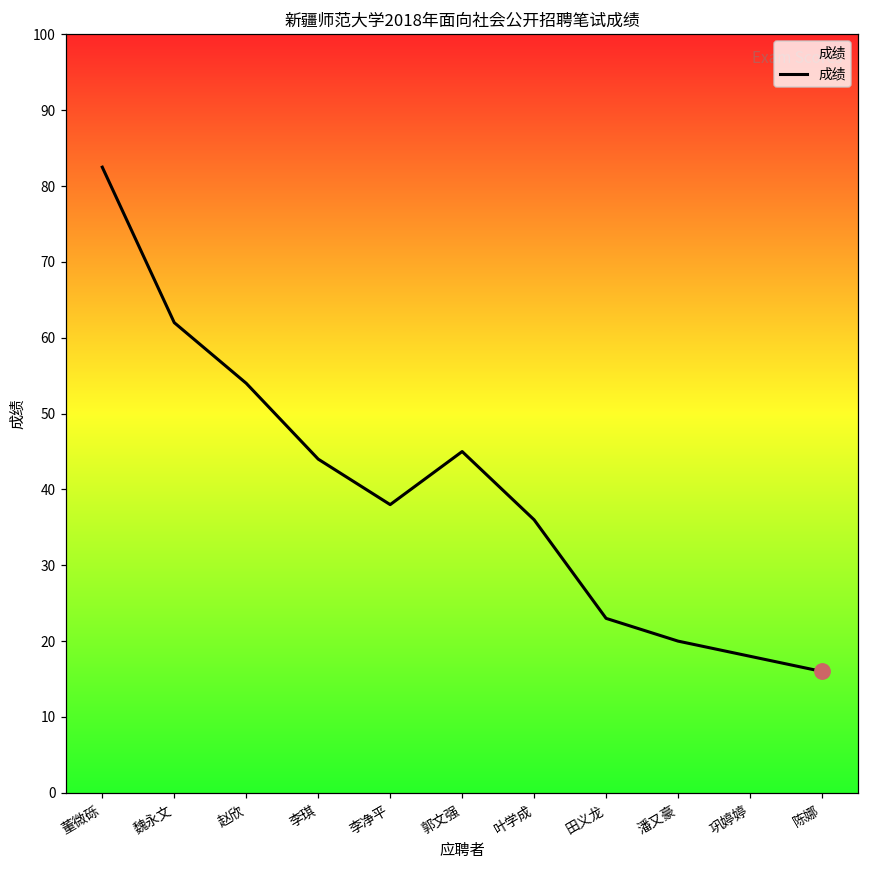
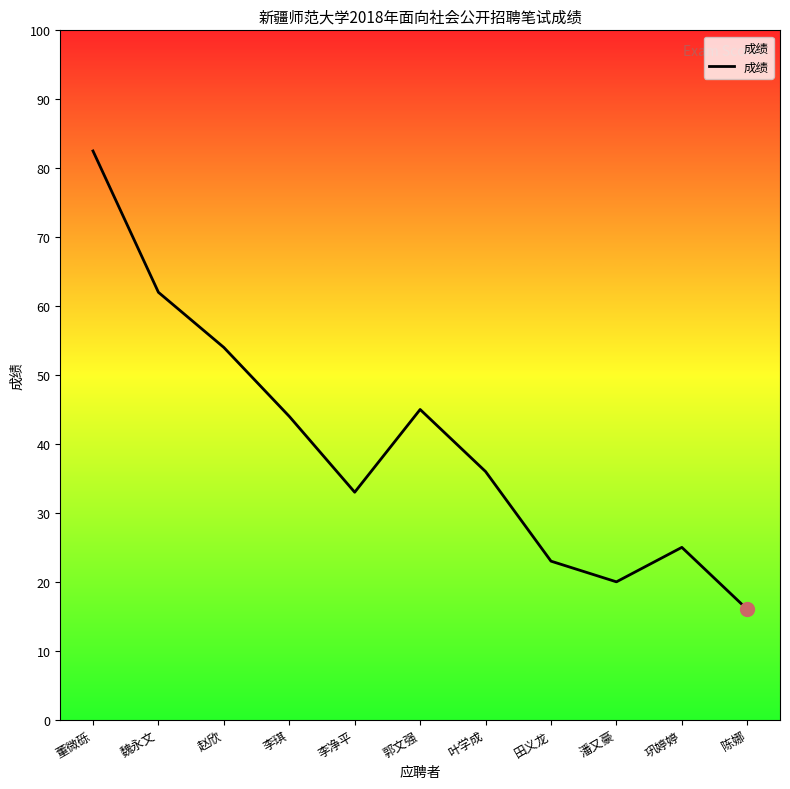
成绩, 李净平: 38 -> 33
成绩, 巩婷婷: 18 -> 25
